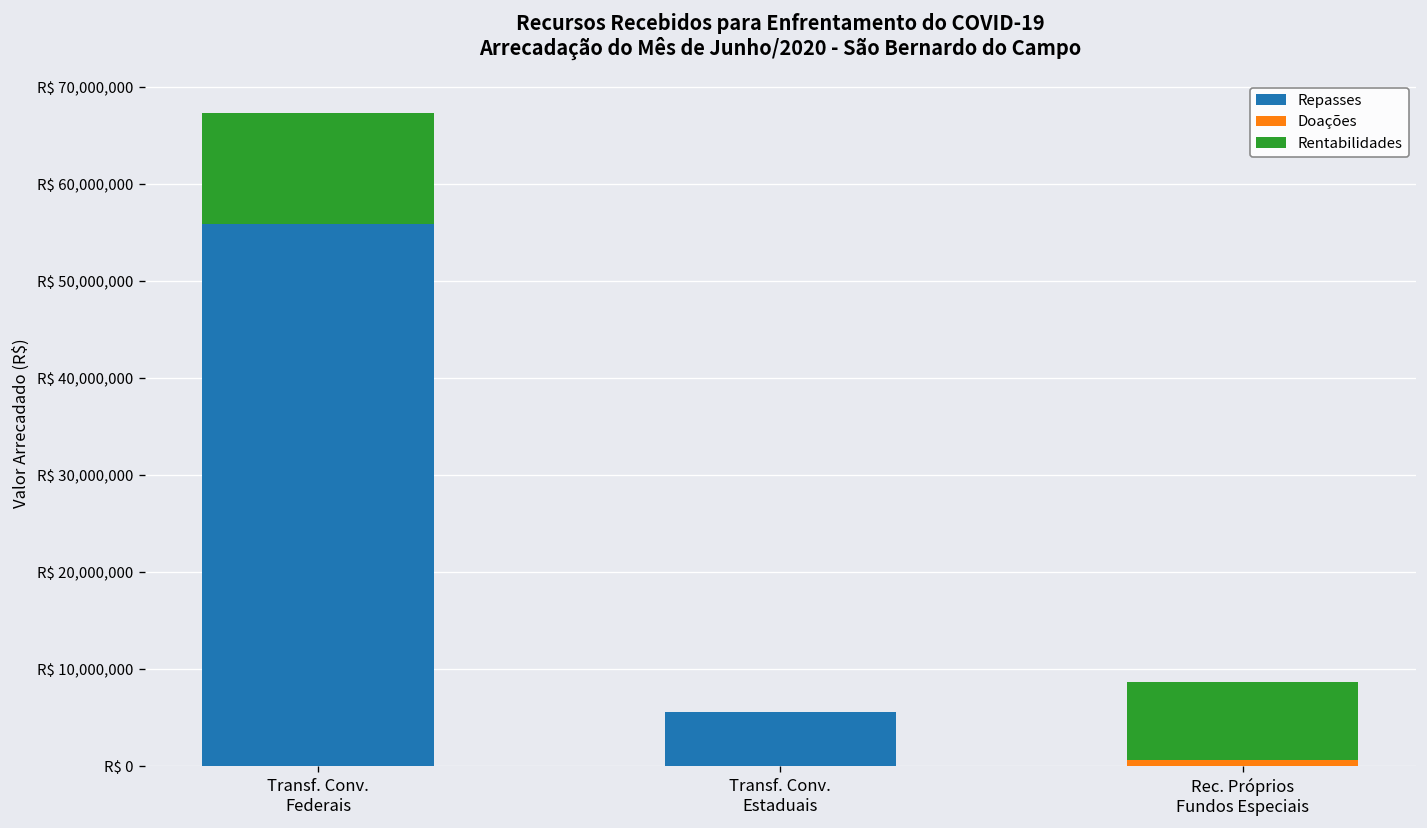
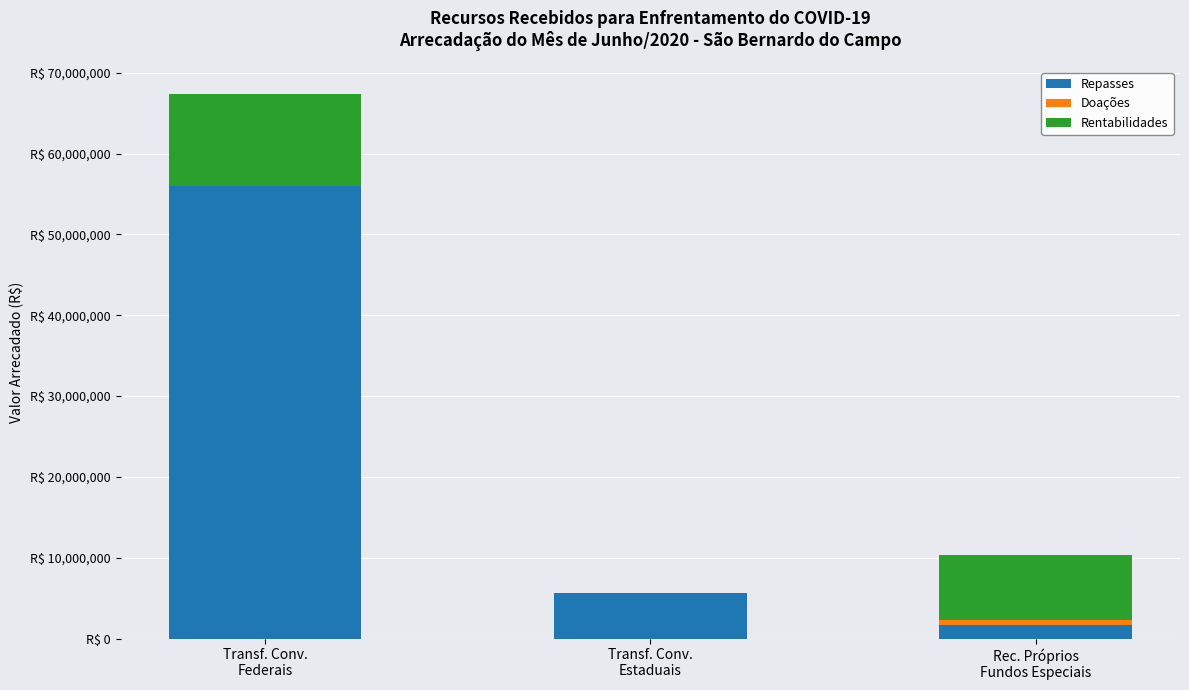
Repasses, Rec. Próprios Fundos Especiais: R$ 0 -> R$ 2,000,000
